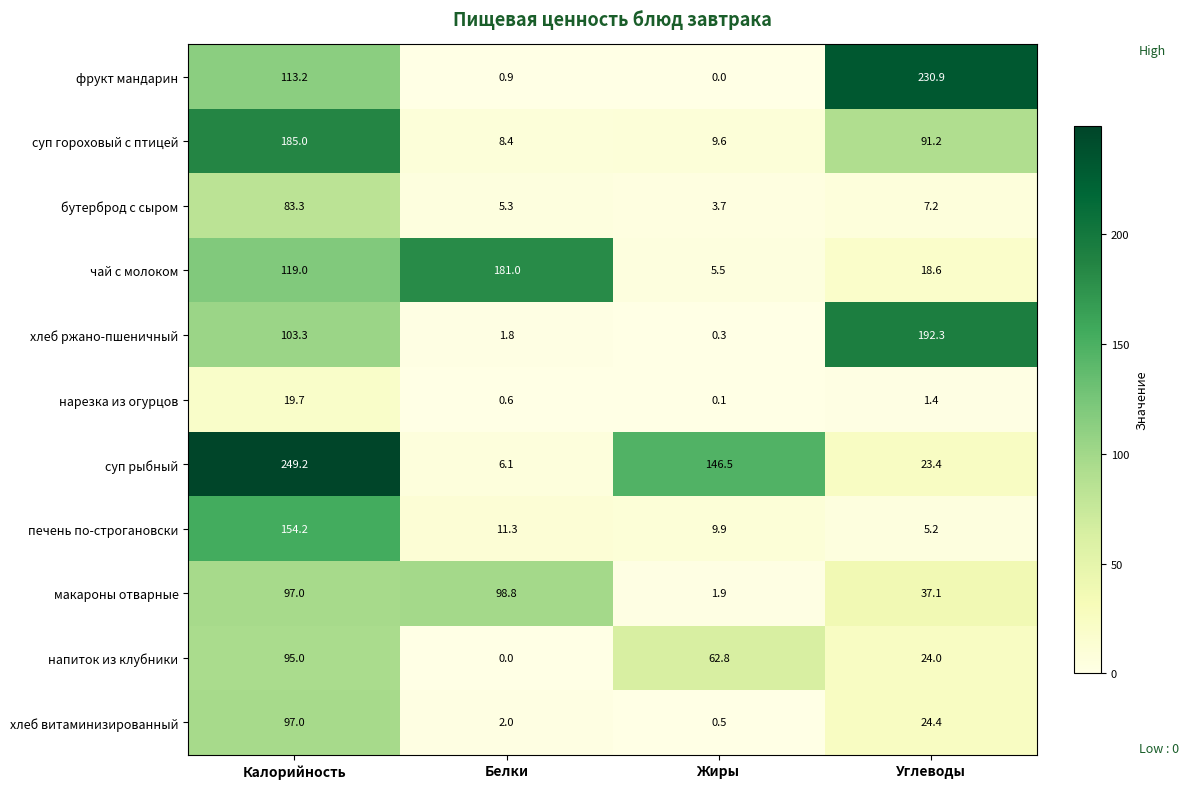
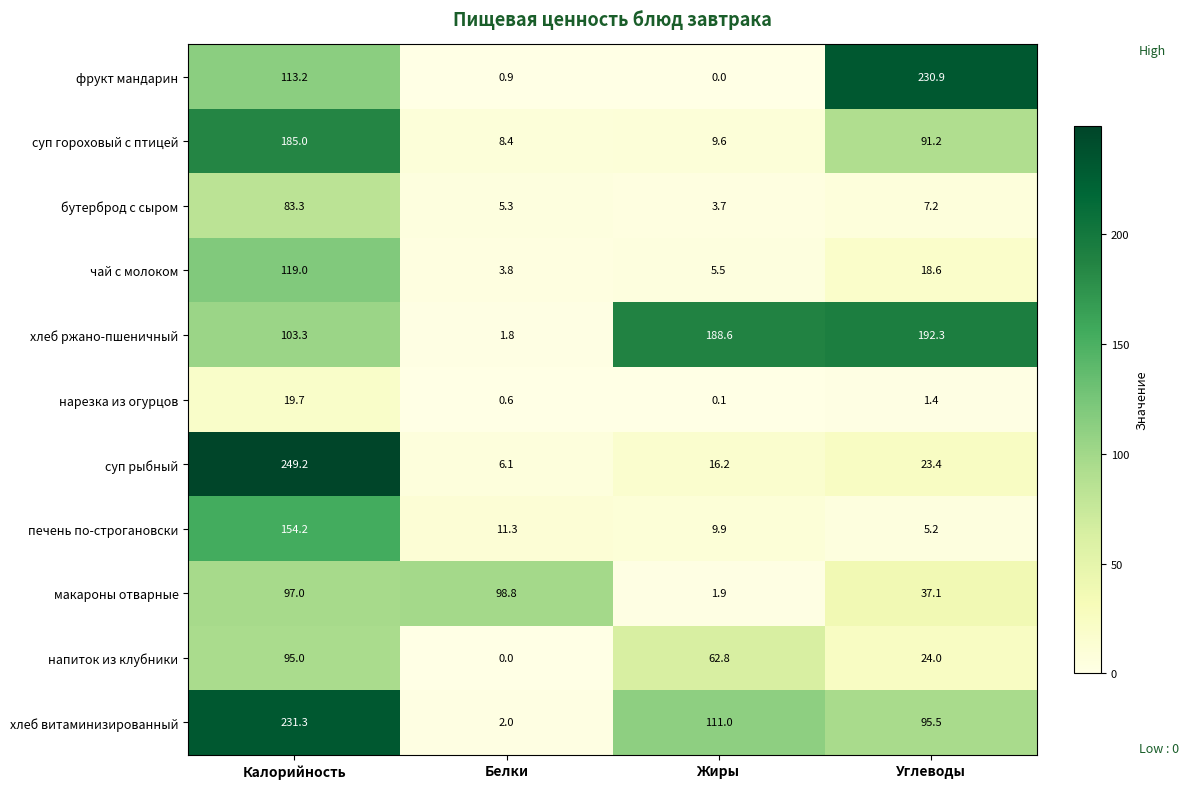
чай с молоком, Белки: 181.0 -> 3.8
хлеб ржано-пшеничный, Жиры: 0.3 -> 188.6
суп рыбный, Жиры: 146.5 -> 16.2
хлеб витаминизированный, Калорийность: 97.0 -> 231.3
хлеб витаминизированный, Жиры: 0.5 -> 111.0
хлеб витаминизированный, Углеводы: 24.4 -> 95.5
